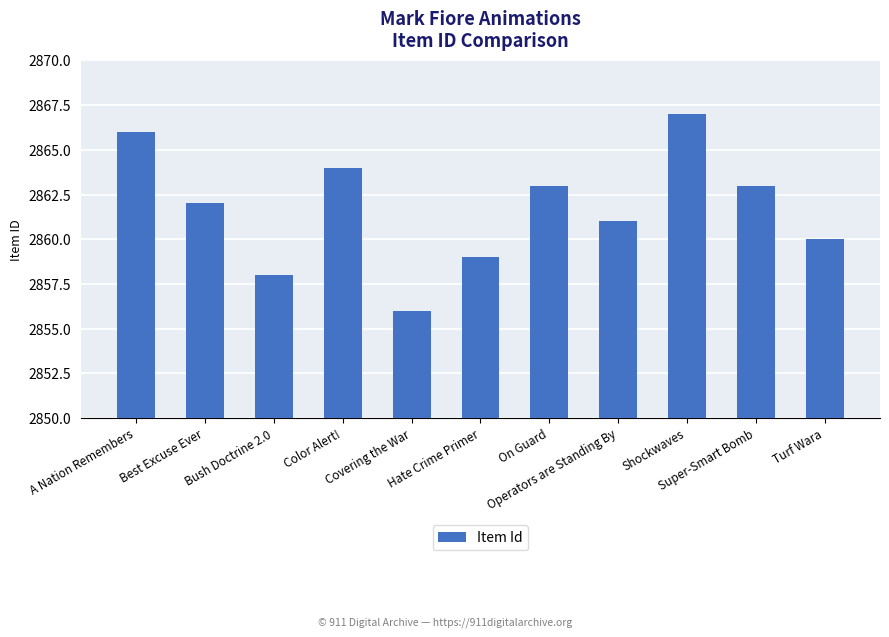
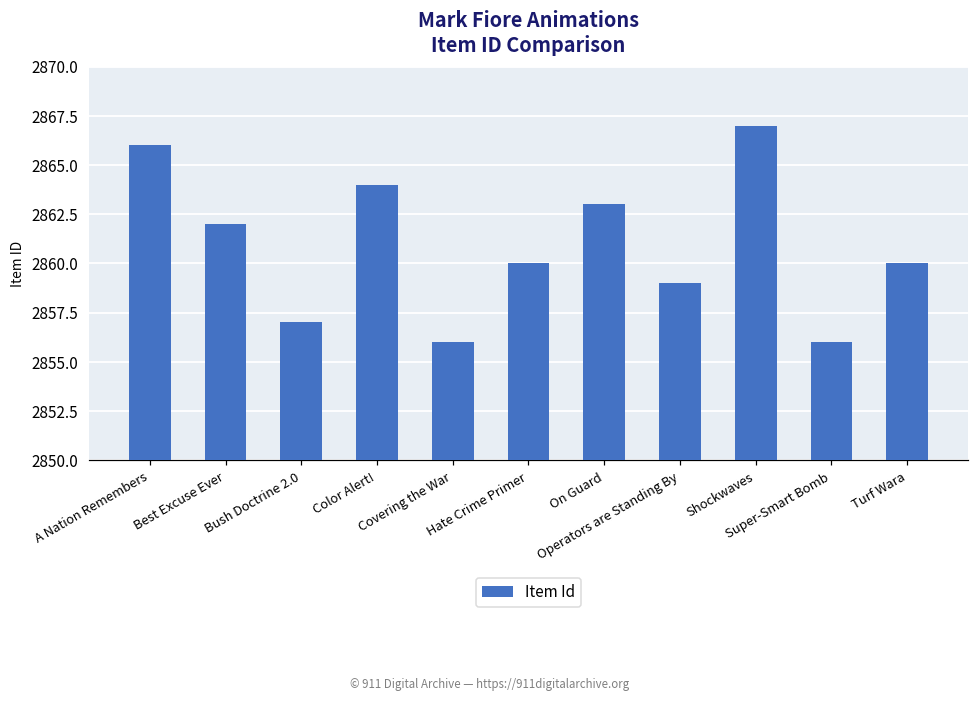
Bush Doctrine 2.0: 2858 -> 2857
Hate Crime Primer: 2859 -> 2860
Operators are Standing By: 2861 -> 2859
Super-Smart Bomb: 2863 -> 2856
